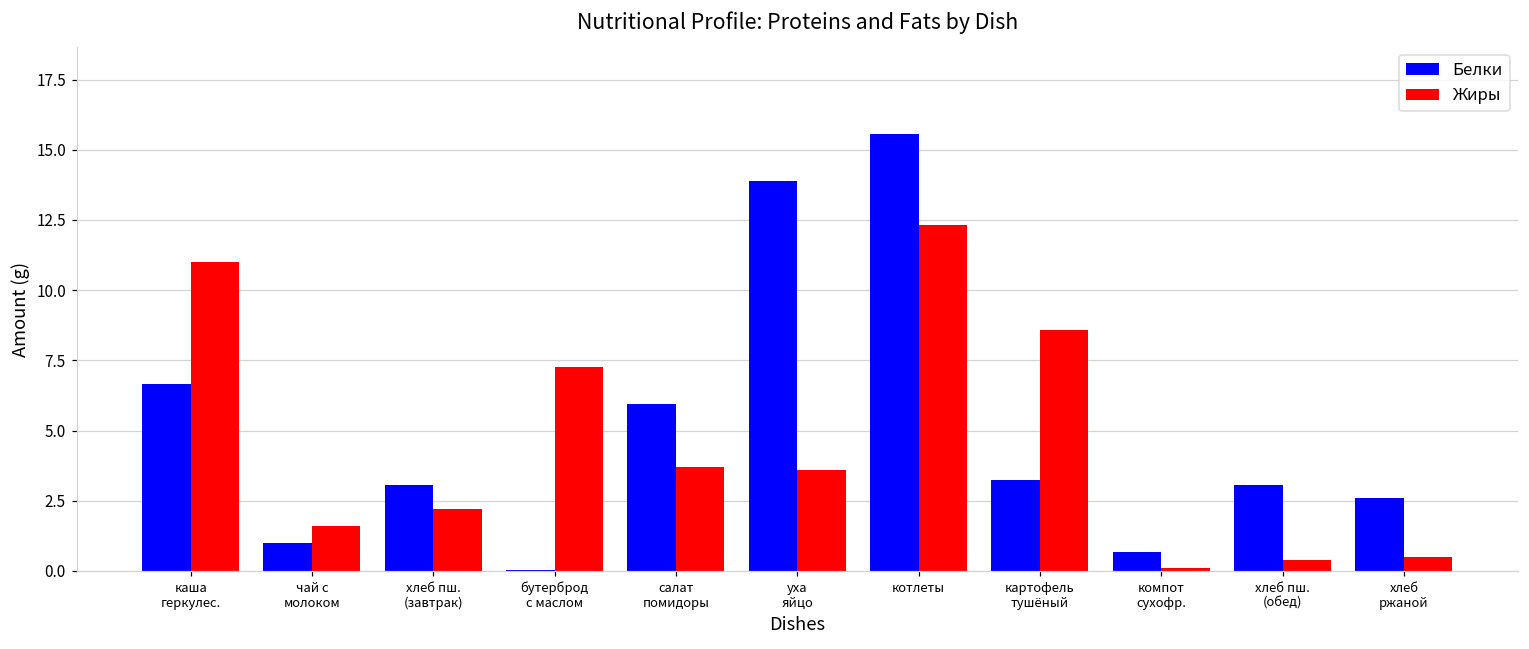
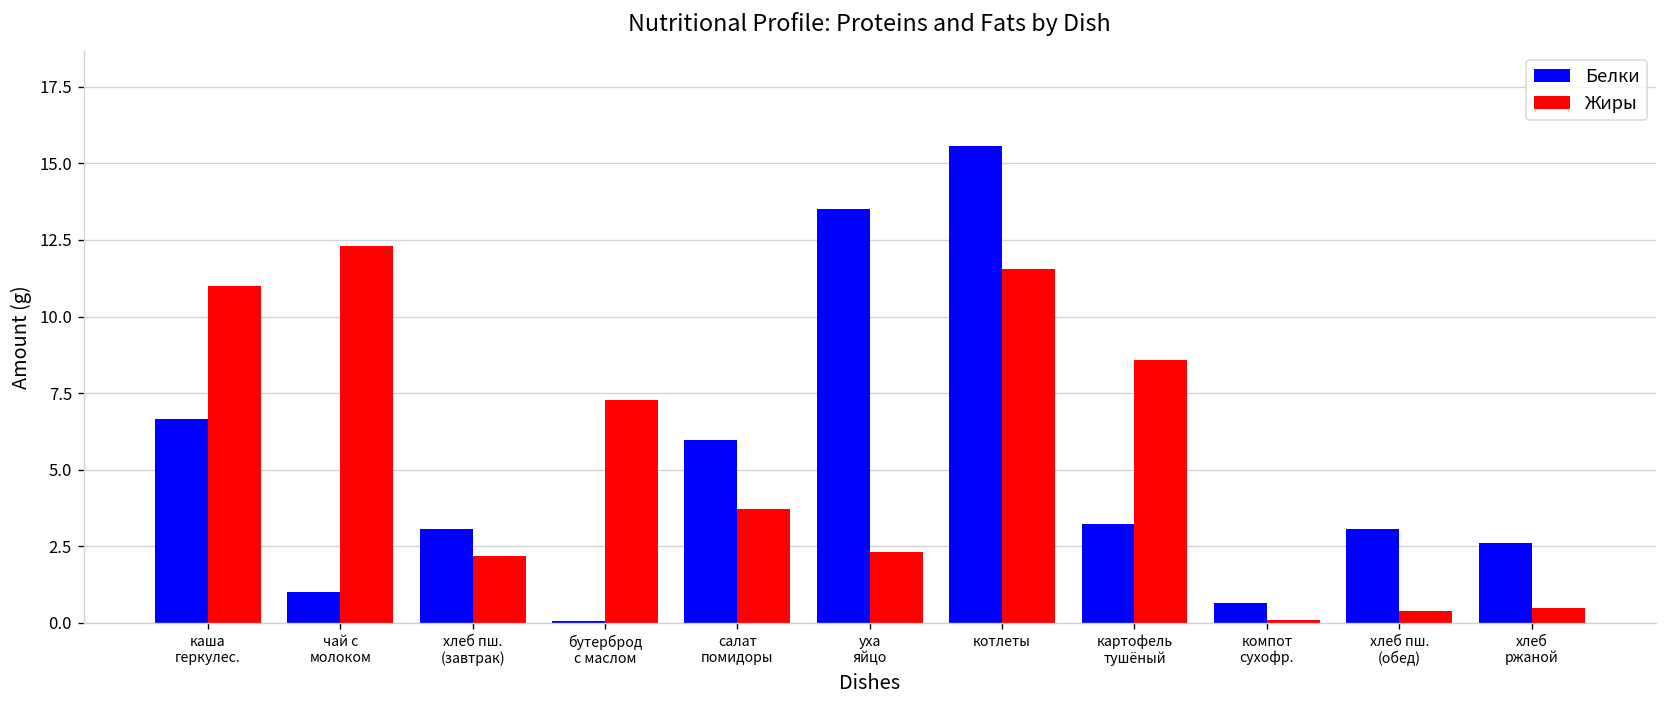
Жиры, чай с молоком: 1.6 -> 12.3
Белки, уха яйцо: 13.9 -> 13.5
Жиры, уха яйцо: 3.6 -> 2.3
Жиры, котлеты: 12.3 -> 11.6
